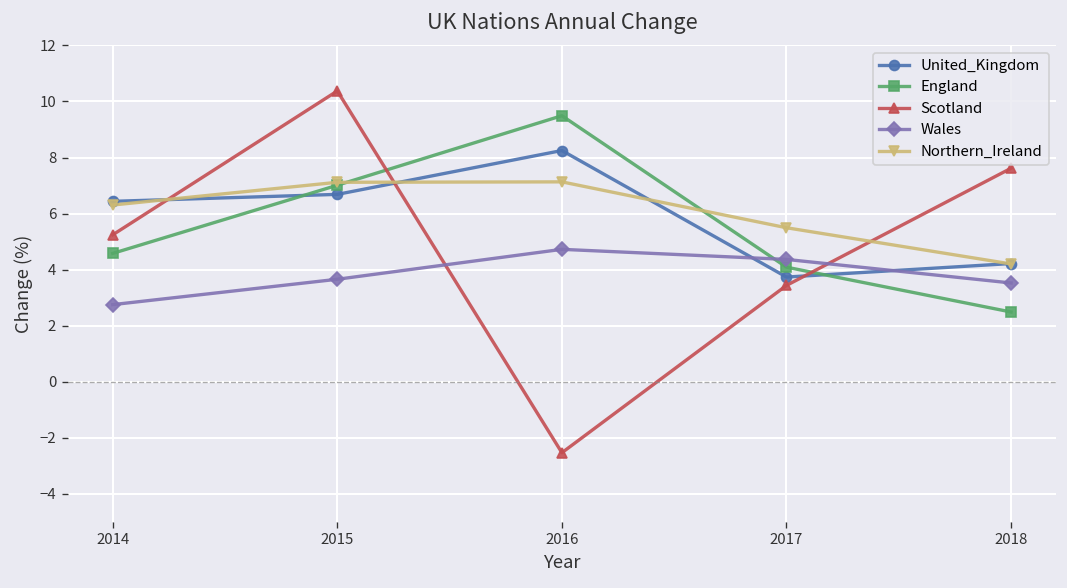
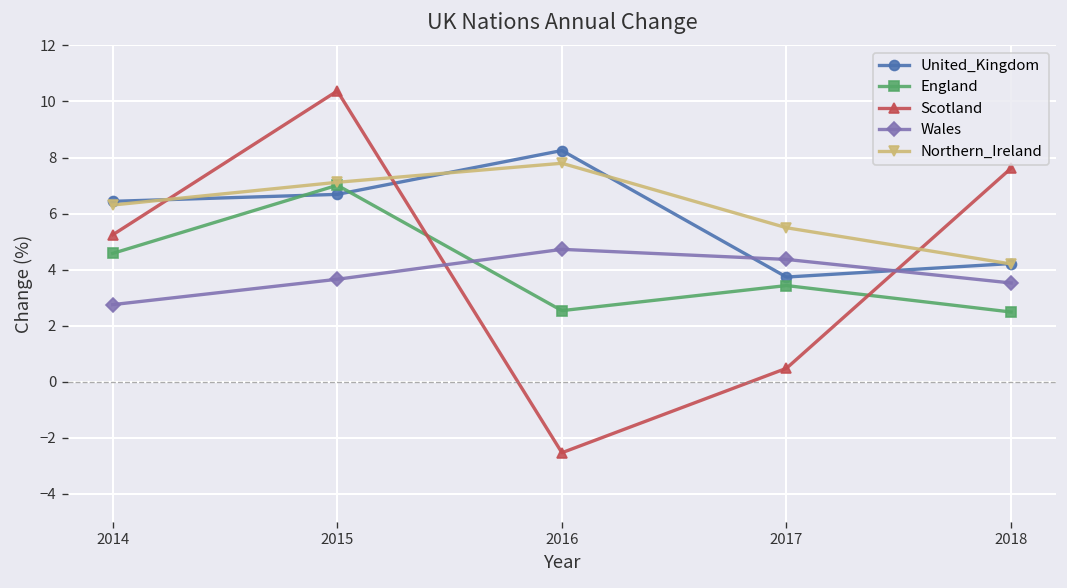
England, 2016: 9.5 -> 2.5
Northern_Ireland, 2016: 7.1 -> 7.8
England, 2017: 4.1 -> 3.4
Scotland, 2017: 3.4 -> 0.5
